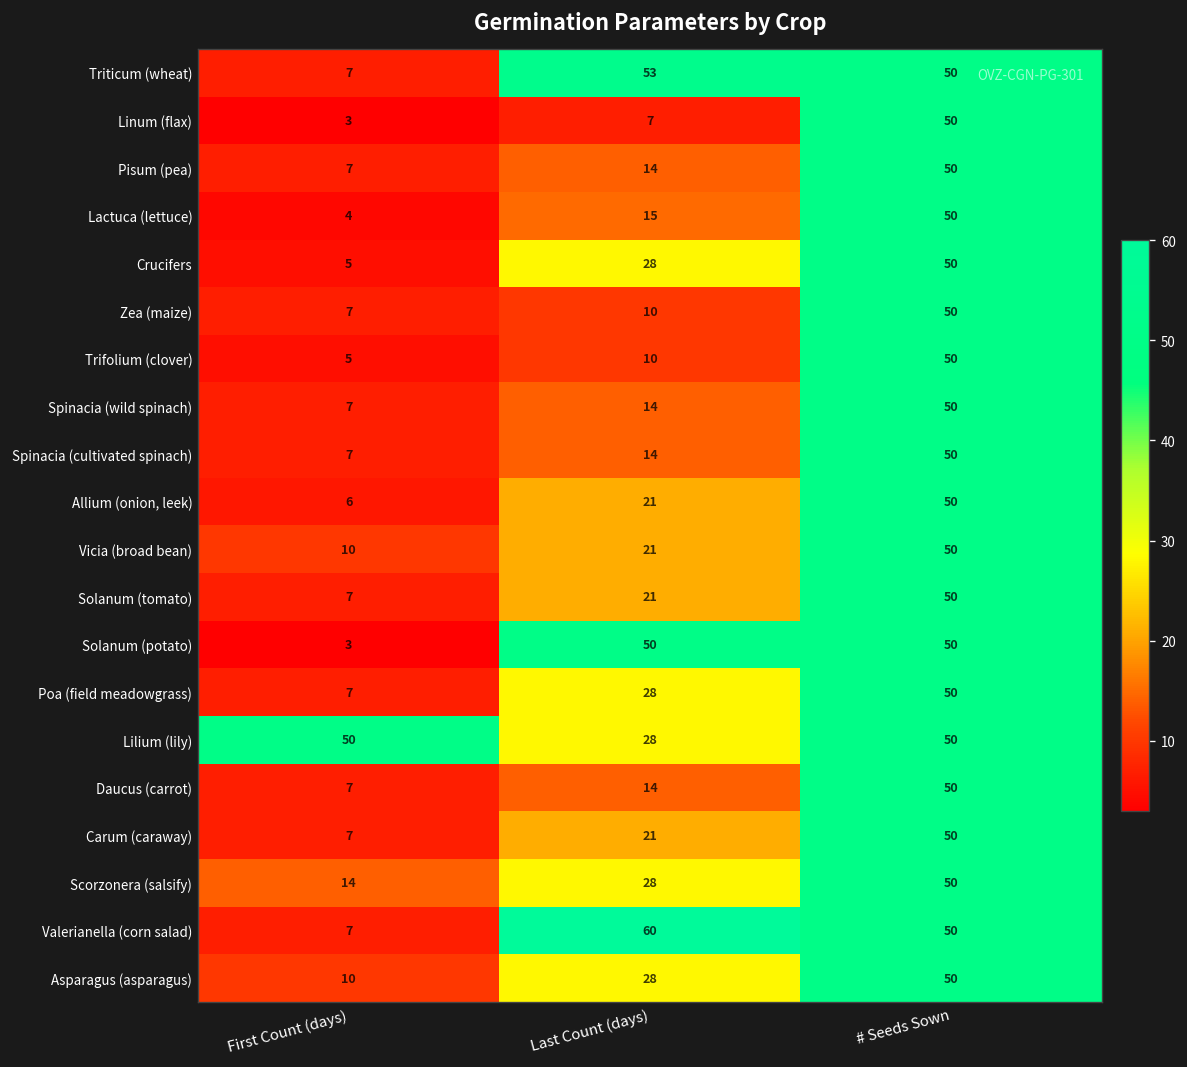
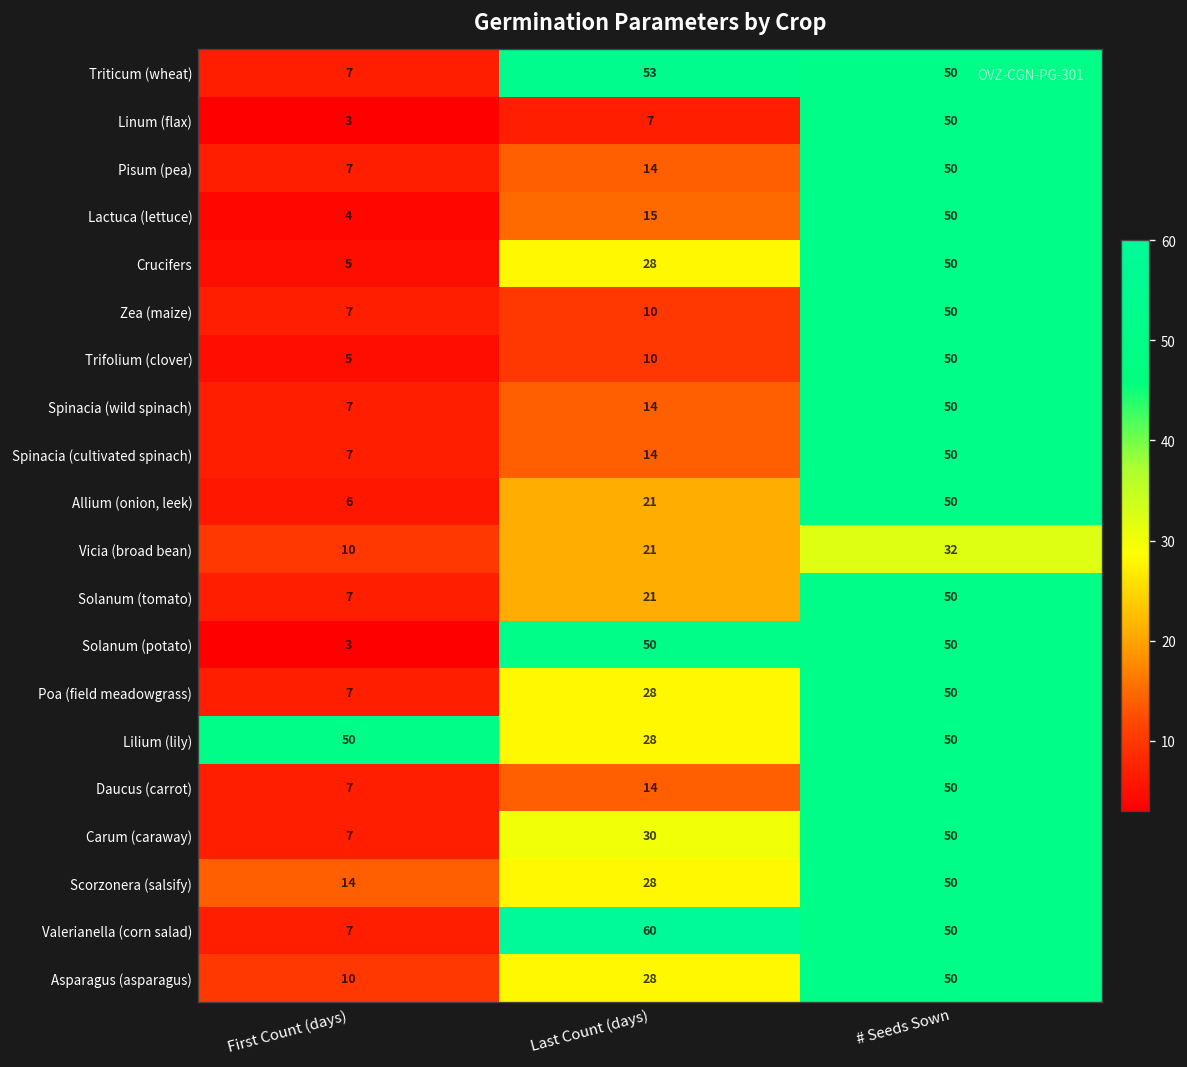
Vicia (broad bean), # Seeds Sown: 50 -> 32
Carum (caraway), Last Count (days): 21 -> 30
